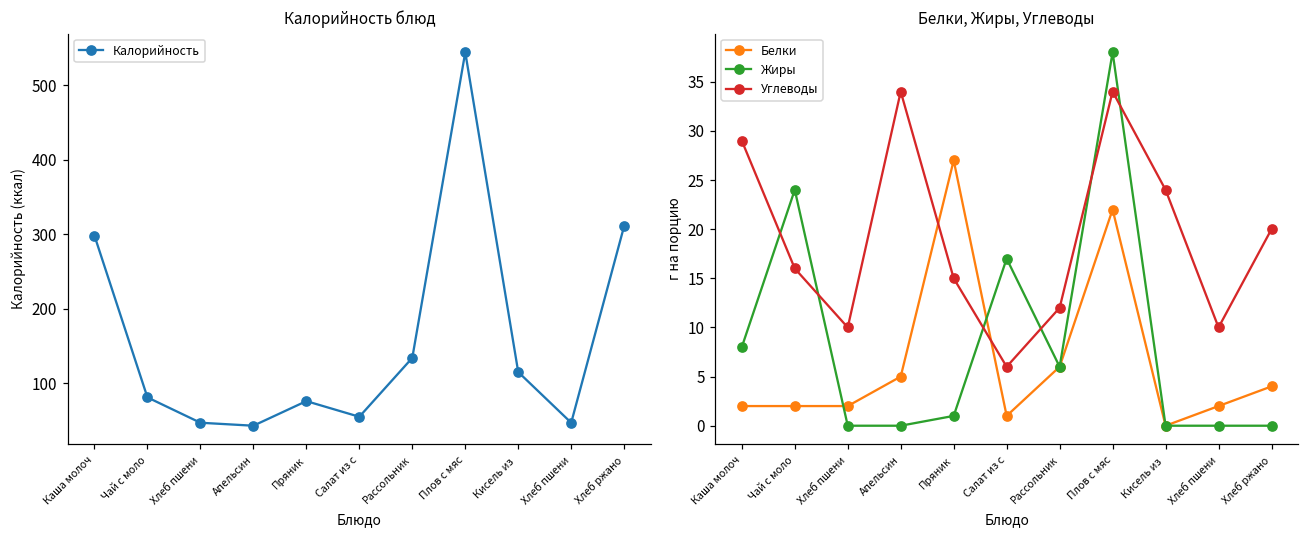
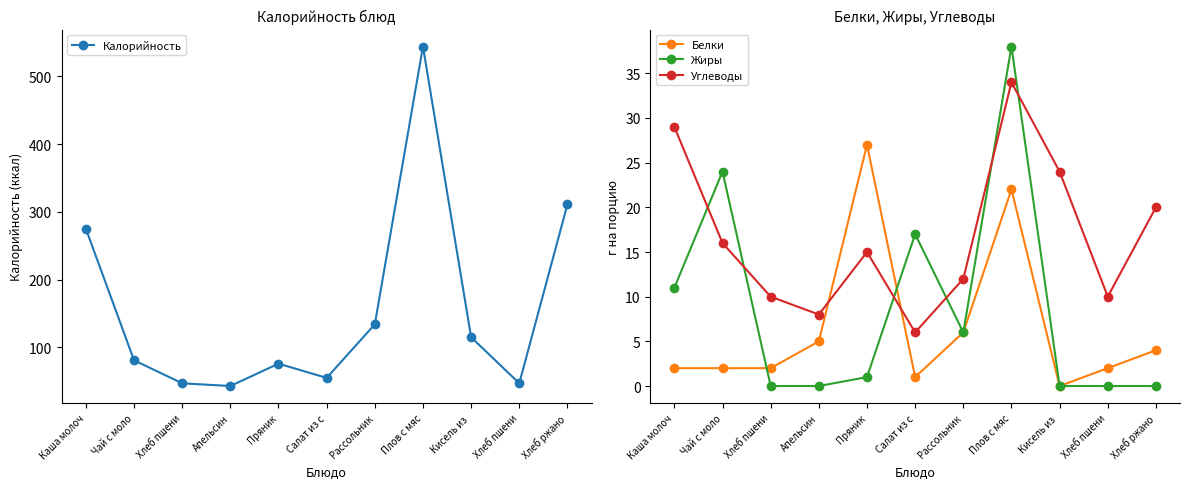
Калорийность блюд, Каша молоч: 300 -> 280
Белки, Жиры, Углеводы, Жиры, Каша молоч: 8 -> 11
Белки, Жиры, Углеводы, Углеводы, Апельсин: 34 -> 8
